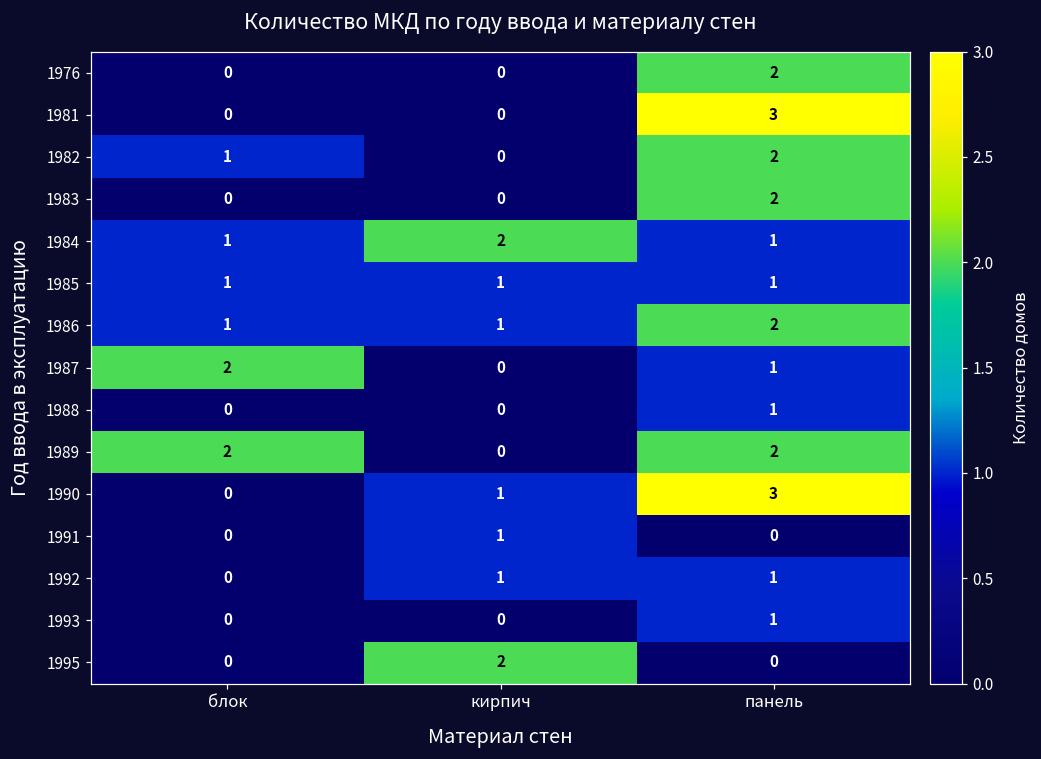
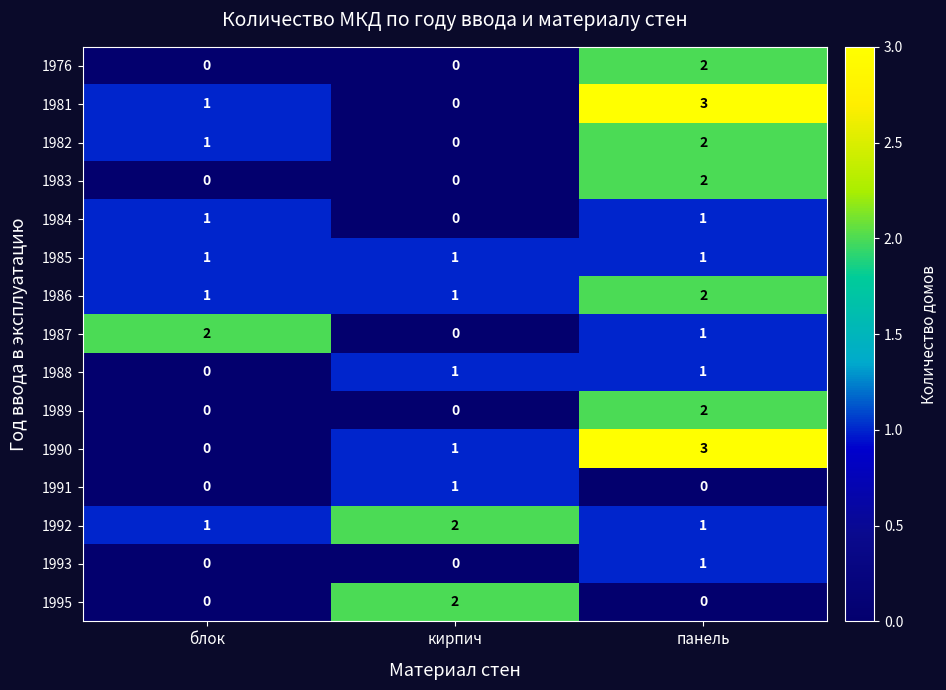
1981, блок: 0 -> 1
1984, кирпич: 2 -> 0
1988, кирпич: 0 -> 1
1989, блок: 2 -> 0
1992, блок: 0 -> 1
1992, кирпич: 1 -> 2
